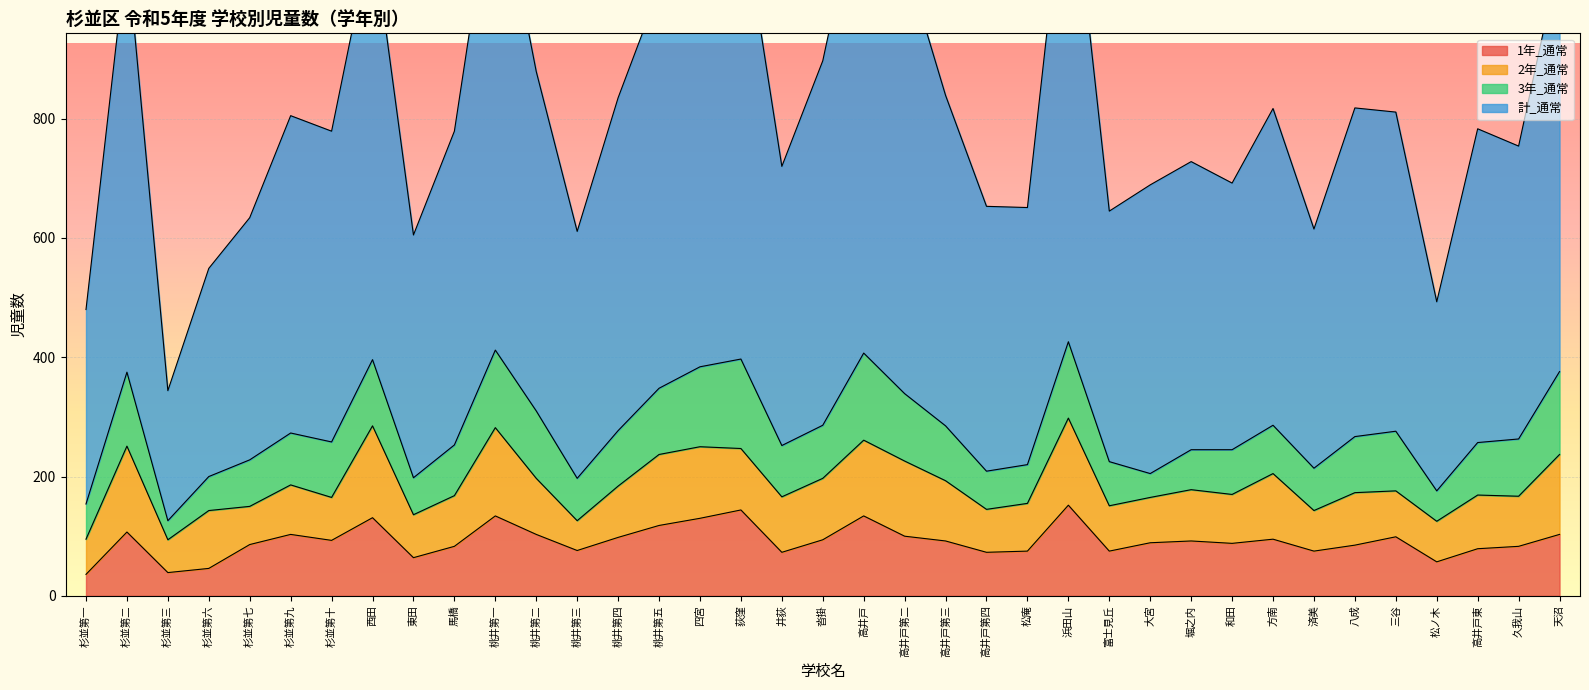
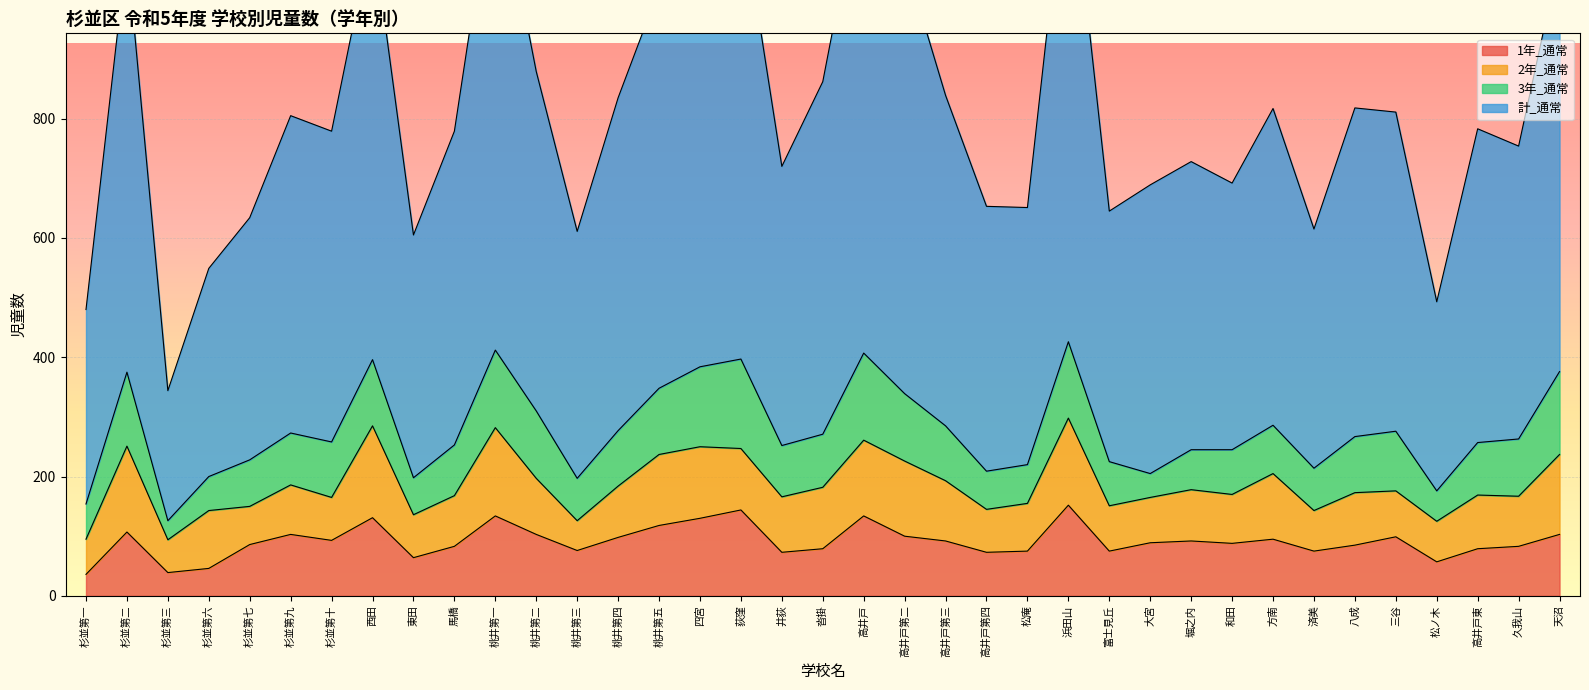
1年_通常, 沓掛: 90 -> 80
計_通常, 沓掛: 610 -> 590
